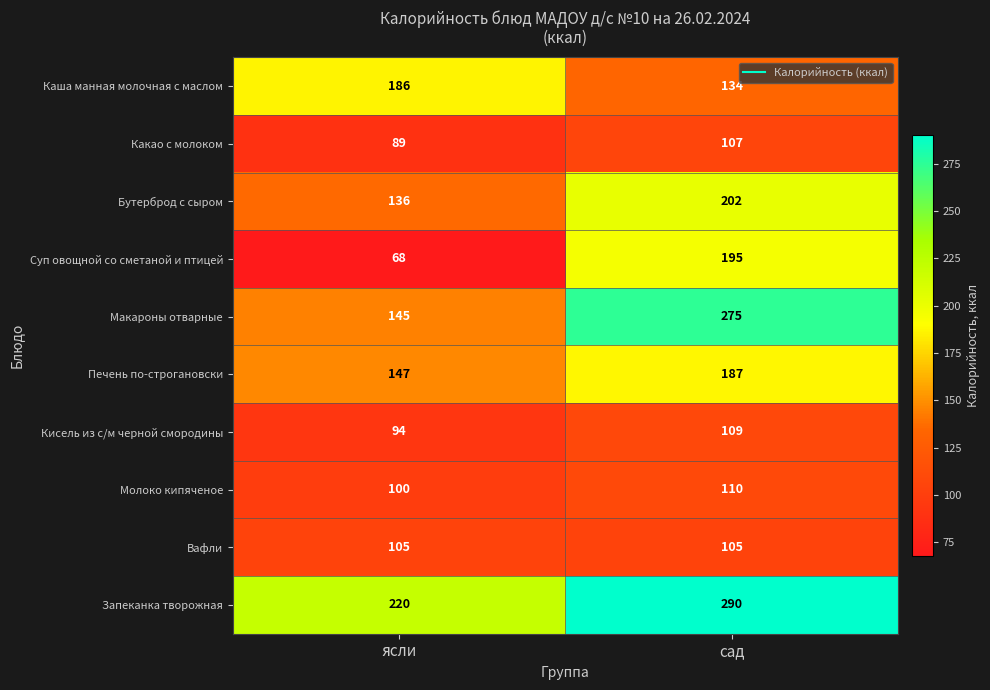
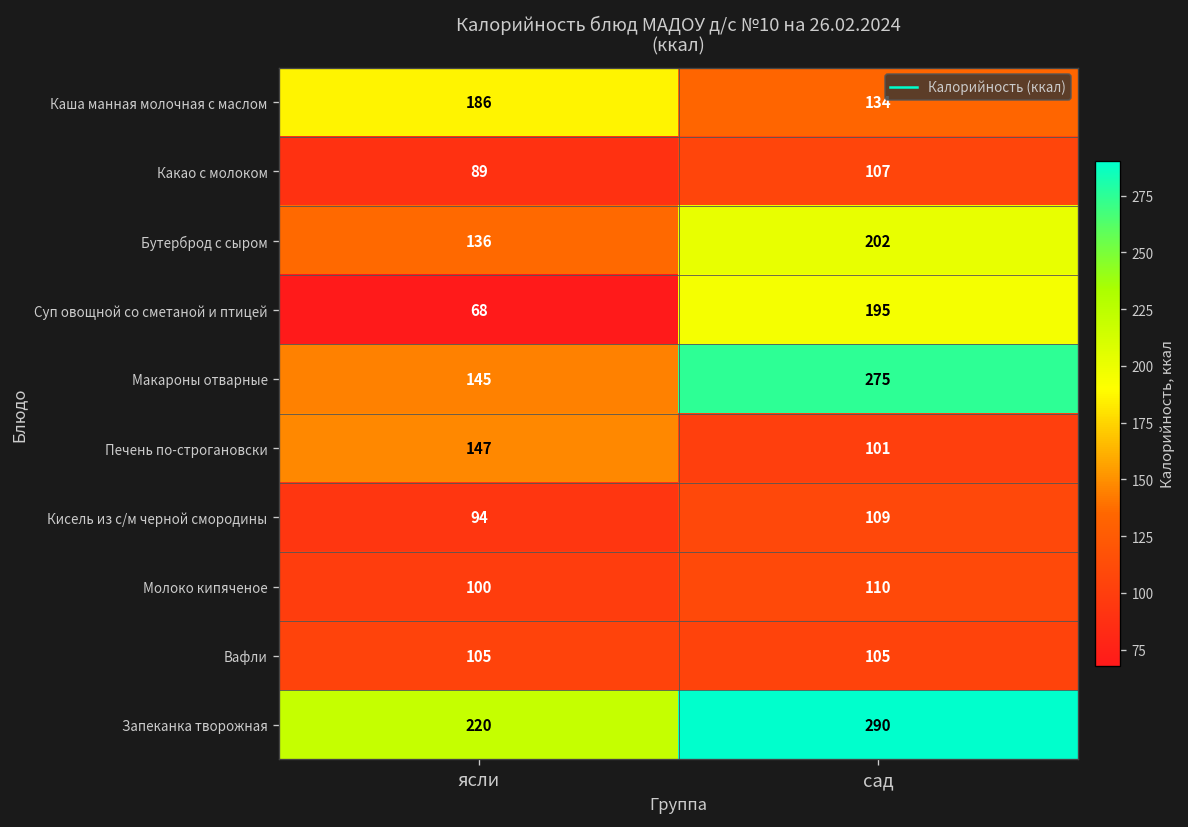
Печень по-строгановски, сад: 187 -> 101
